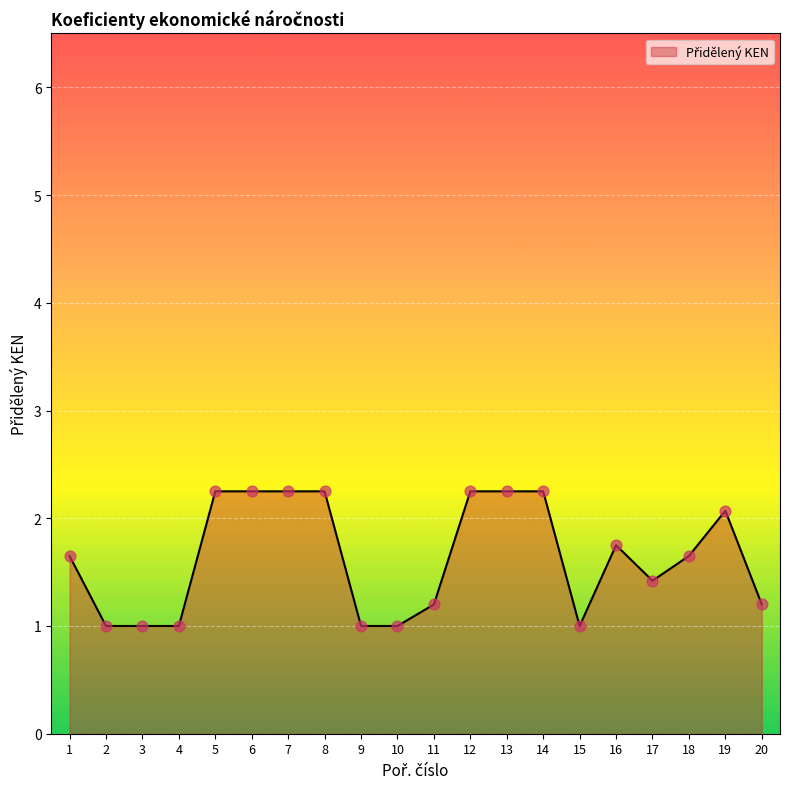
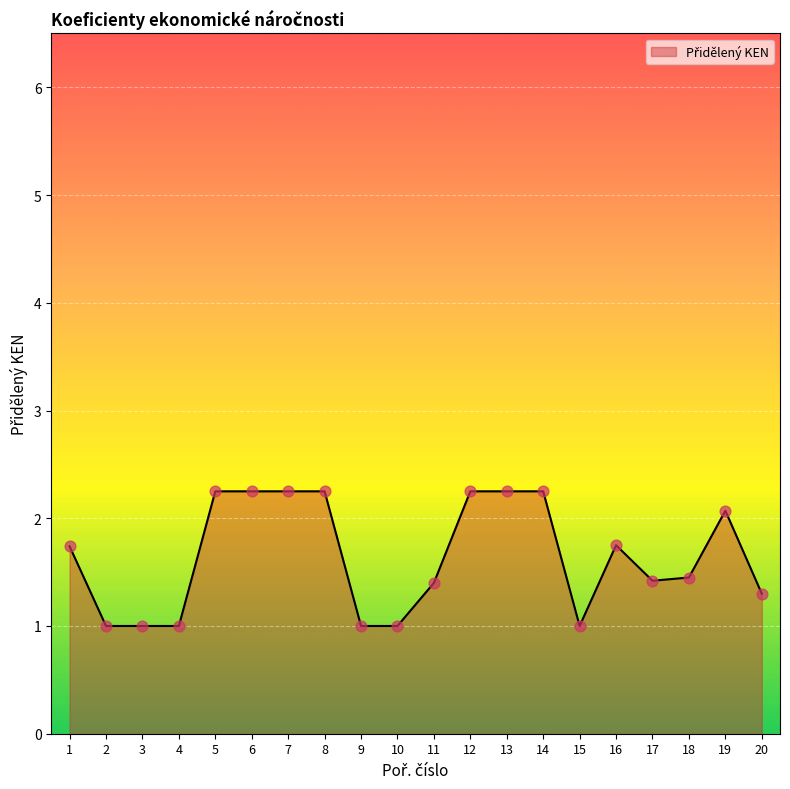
1: 1.65 -> 1.74
11: 1.2 -> 1.4
18: 1.65 -> 1.45
20: 1.2 -> 1.3
